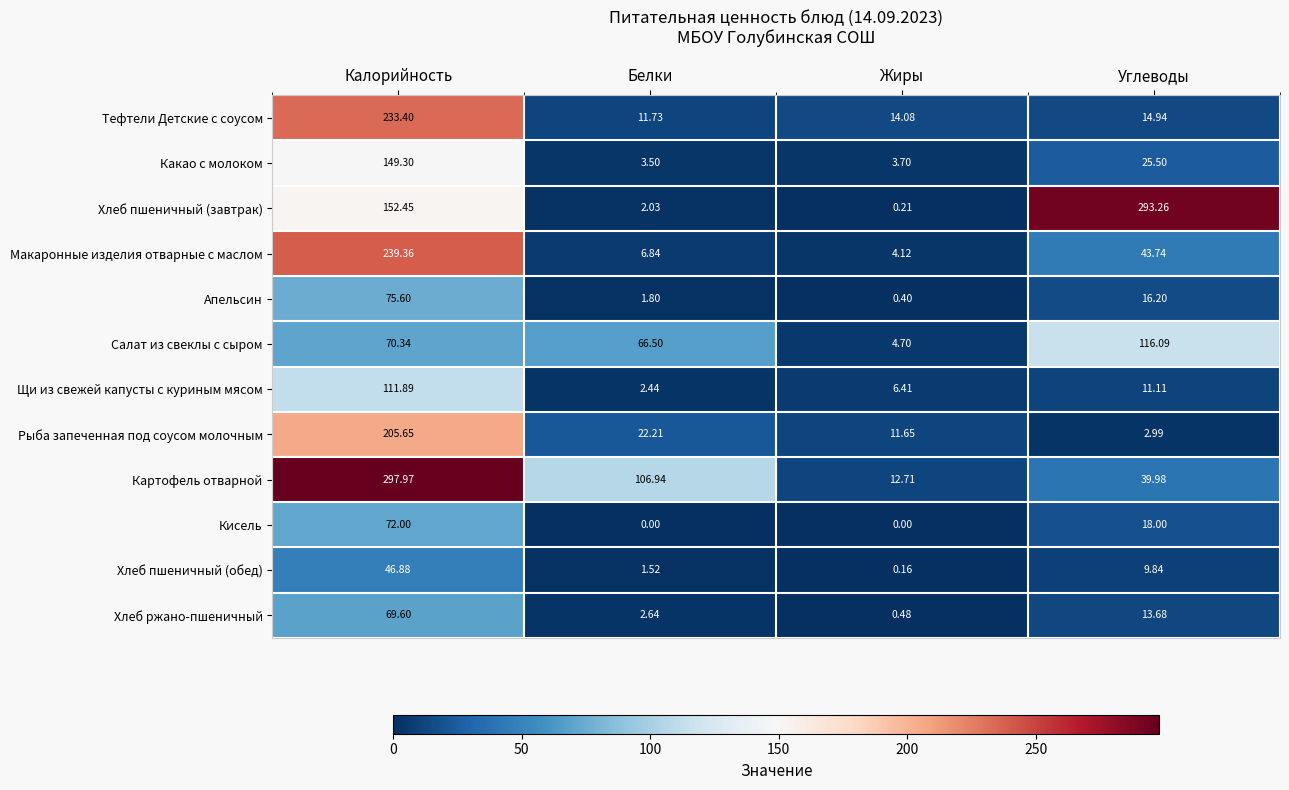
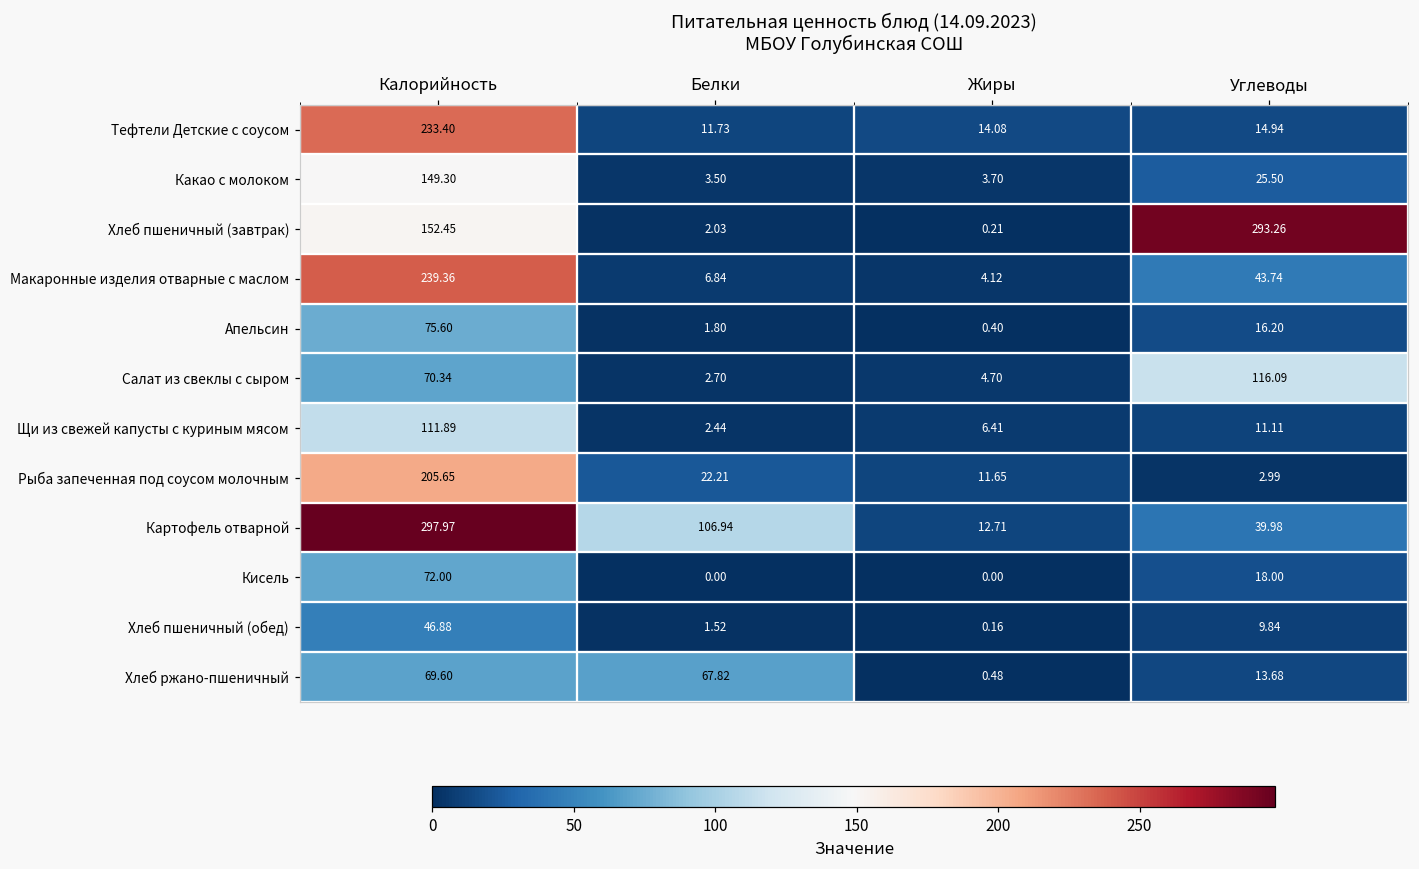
Салат из свеклы с сыром, Белки: 66.50 -> 2.70
Хлеб ржано-пшеничный, Белки: 2.64 -> 67.82
